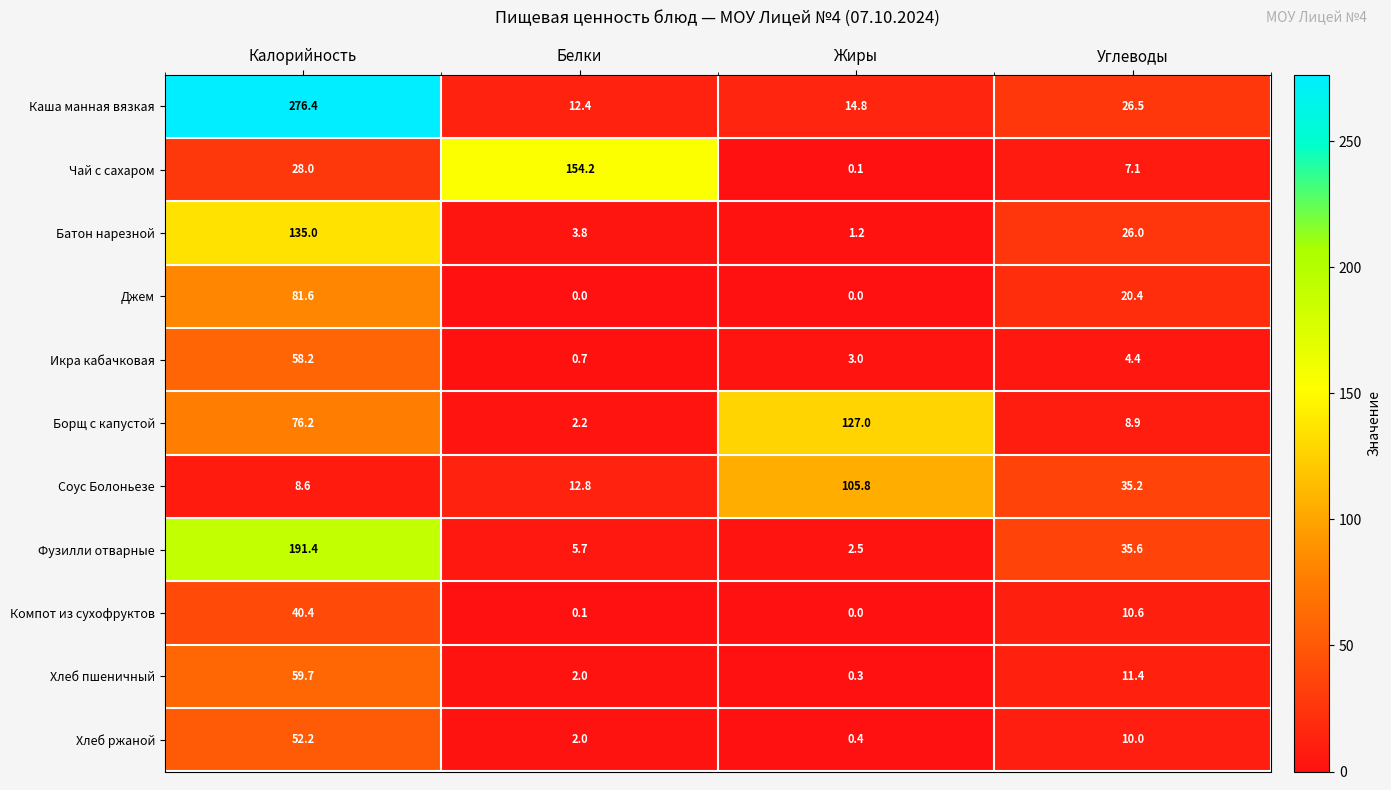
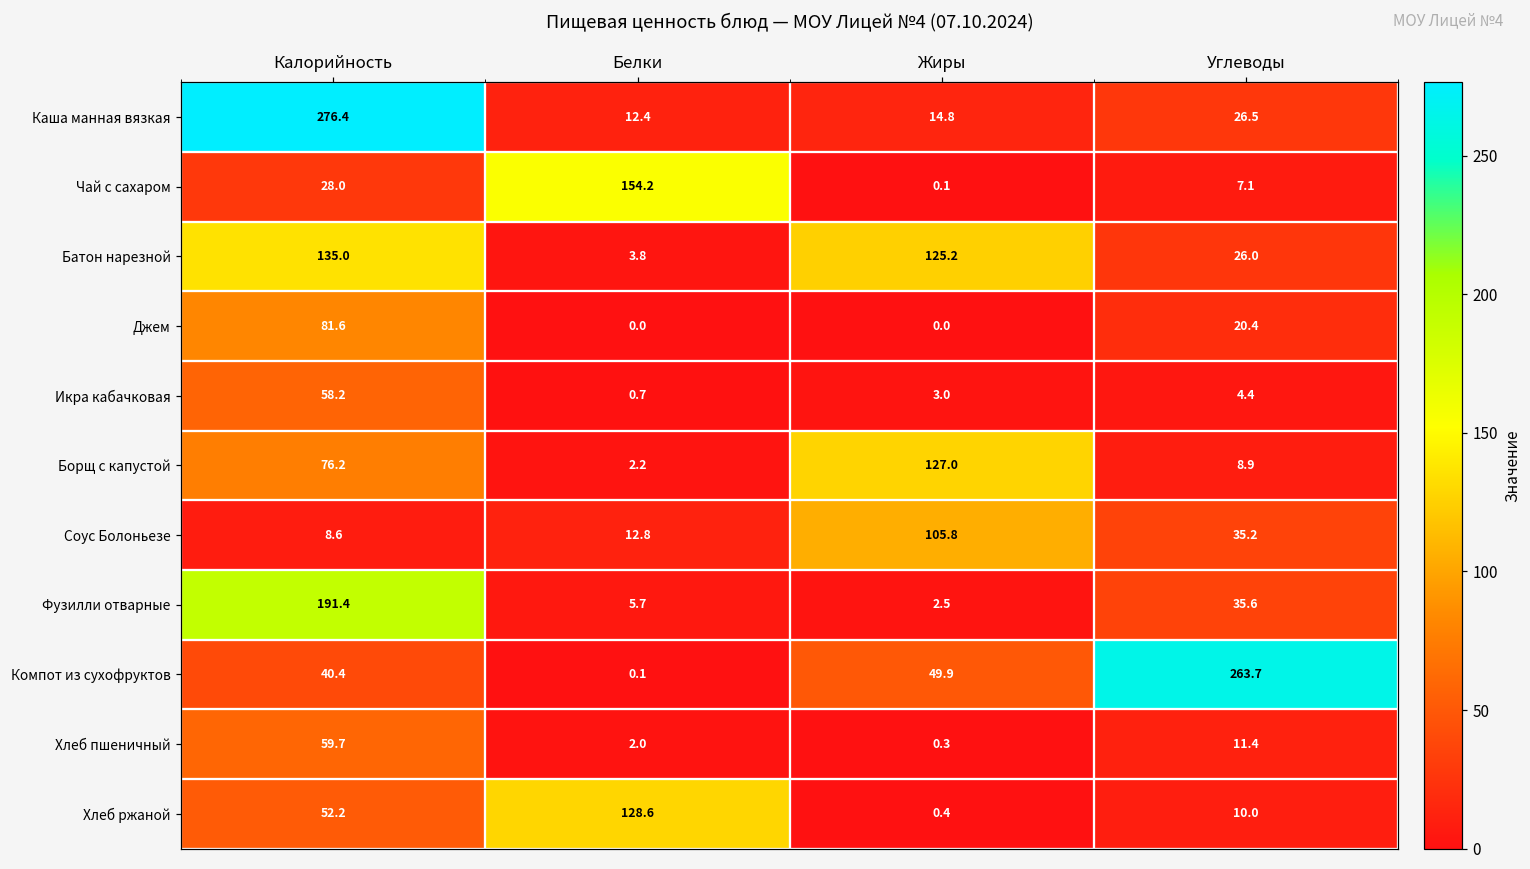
Батон нарезной, Жиры: 1.2 -> 125.2
Компот из сухофруктов, Жиры: 0.0 -> 49.9
Компот из сухофруктов, Углеводы: 10.6 -> 263.7
Хлеб ржаной, Белки: 2.0 -> 128.6
